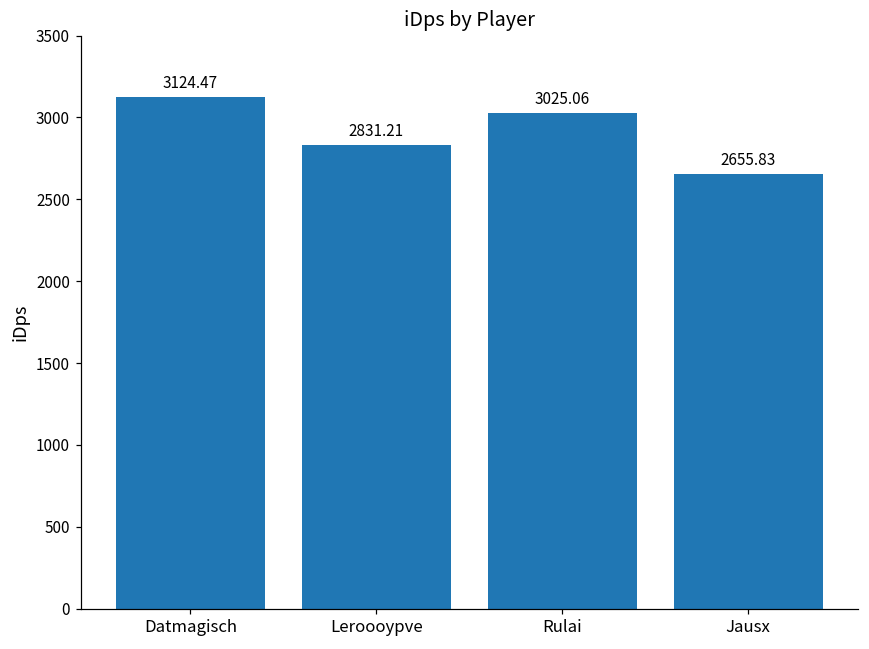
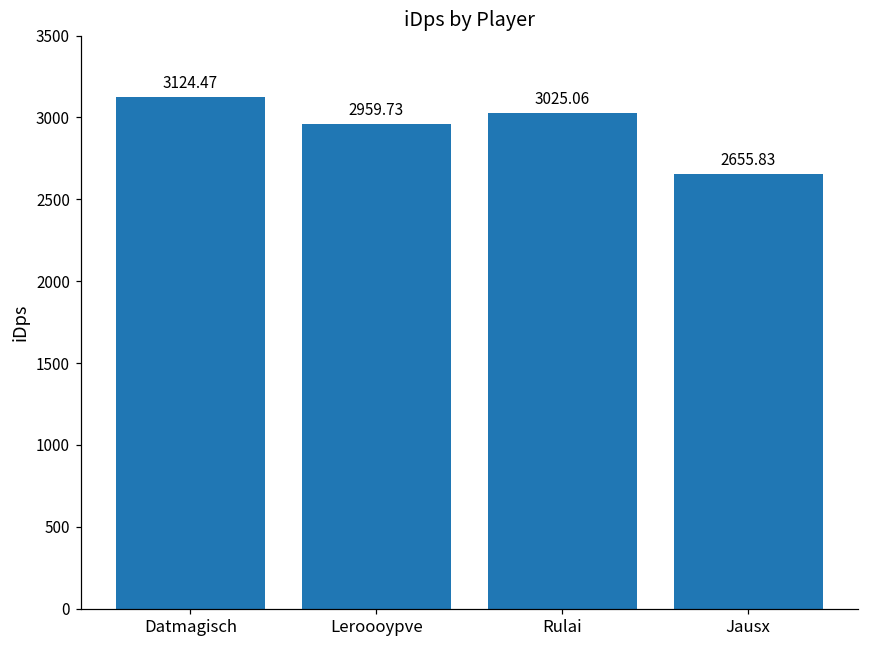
Leroooypve: 2831.21 -> 2959.73
